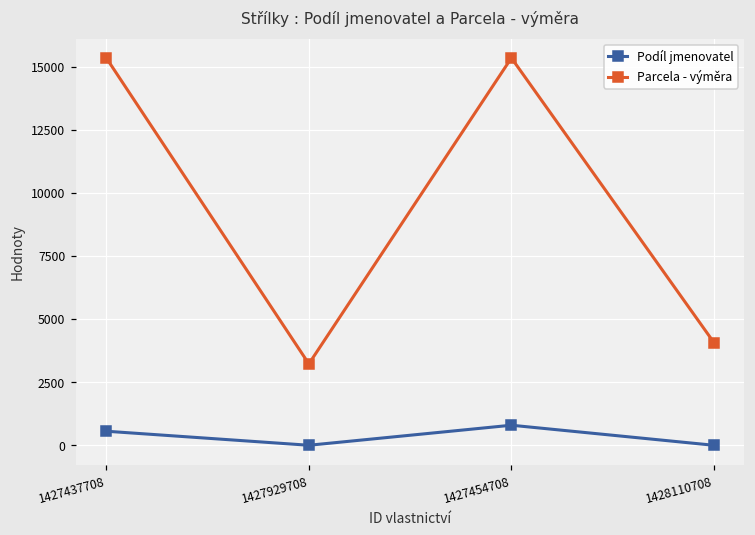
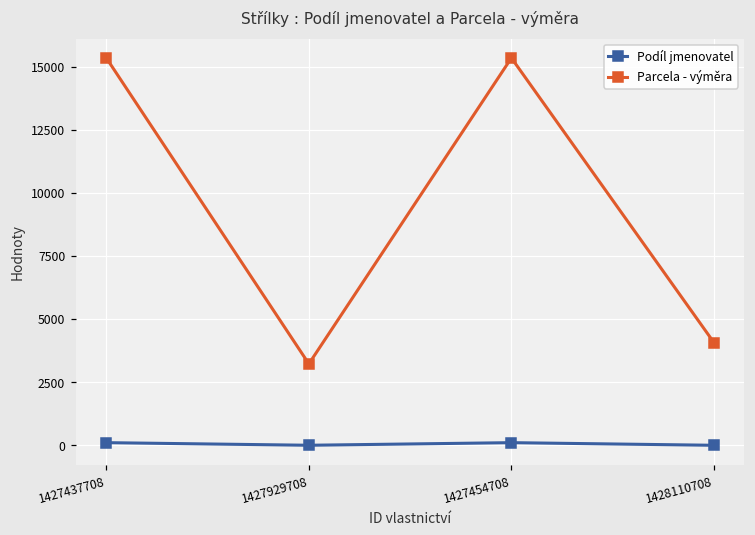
Podíl jmenovatel, 1427437708: 600 -> 100
Podíl jmenovatel, 1427454708: 800 -> 100
